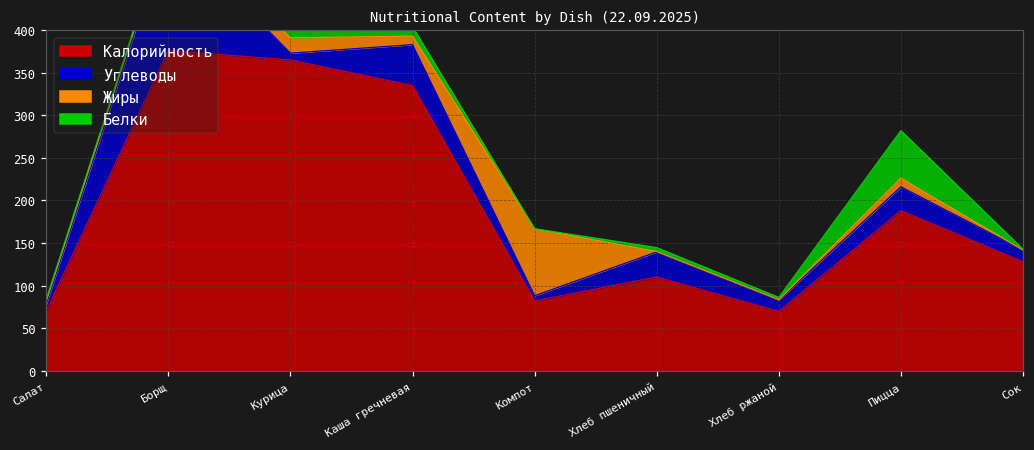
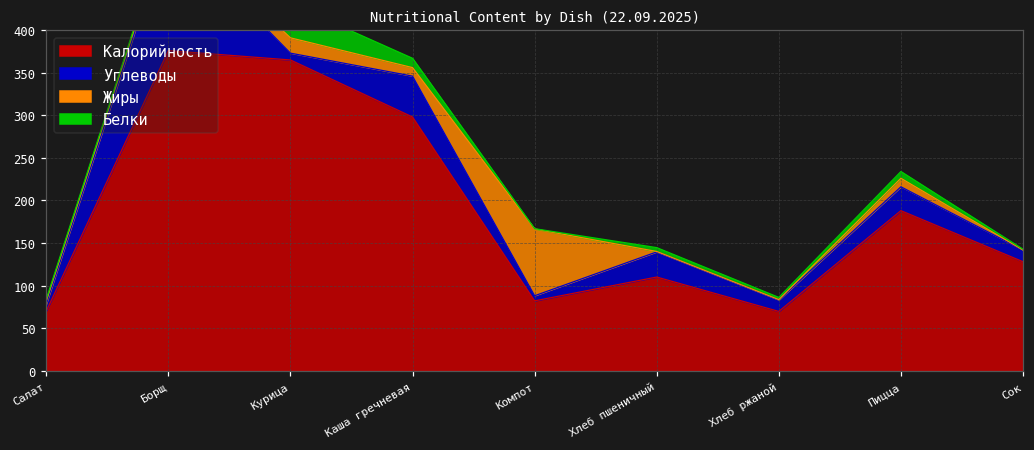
Калорийность, Каша гречневая: 340 -> 300
Белки, Пицца: 60 -> 10
